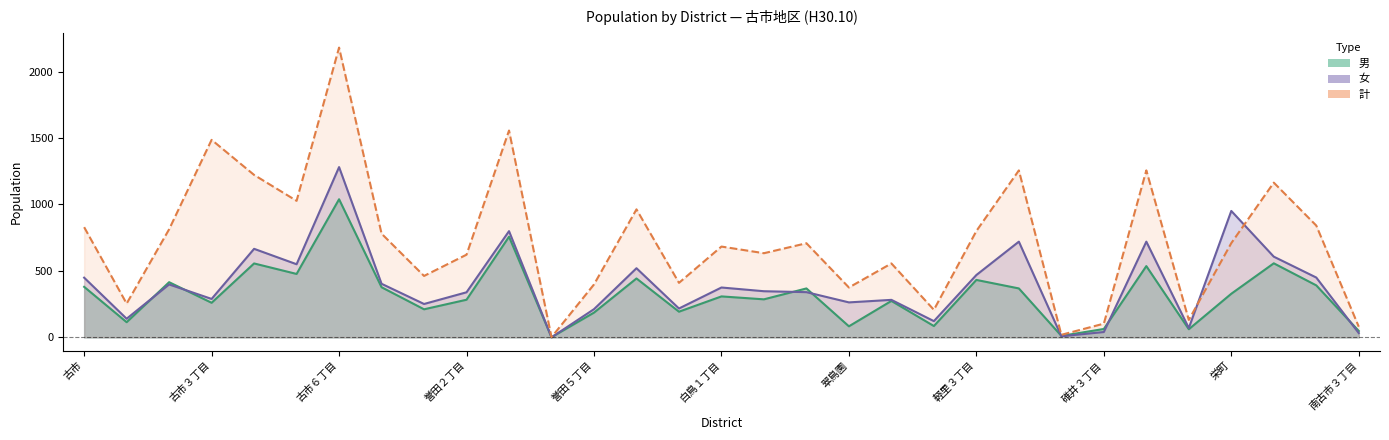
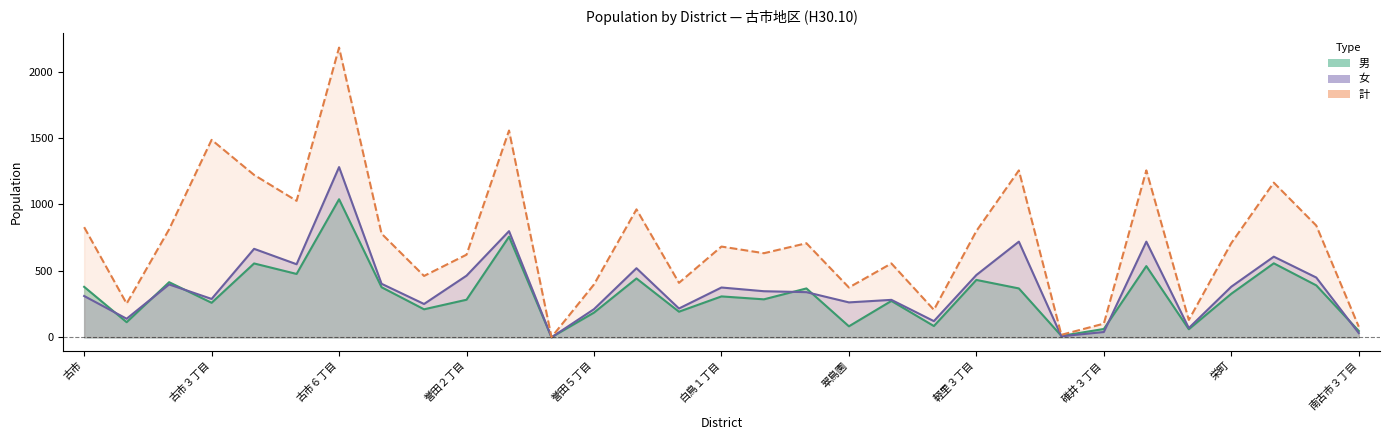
女, 古市: 450 -> 310
女, 誉田２丁目: 340 -> 460
女, 栄町: 950 -> 380
